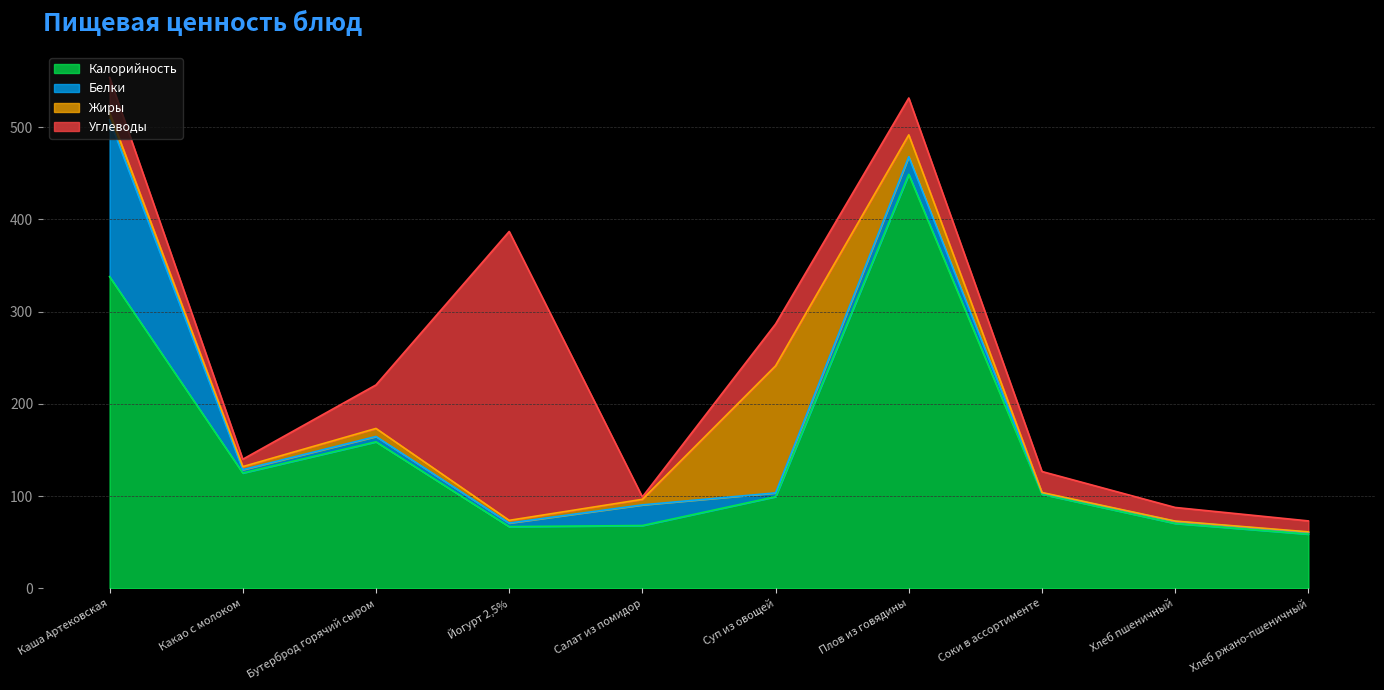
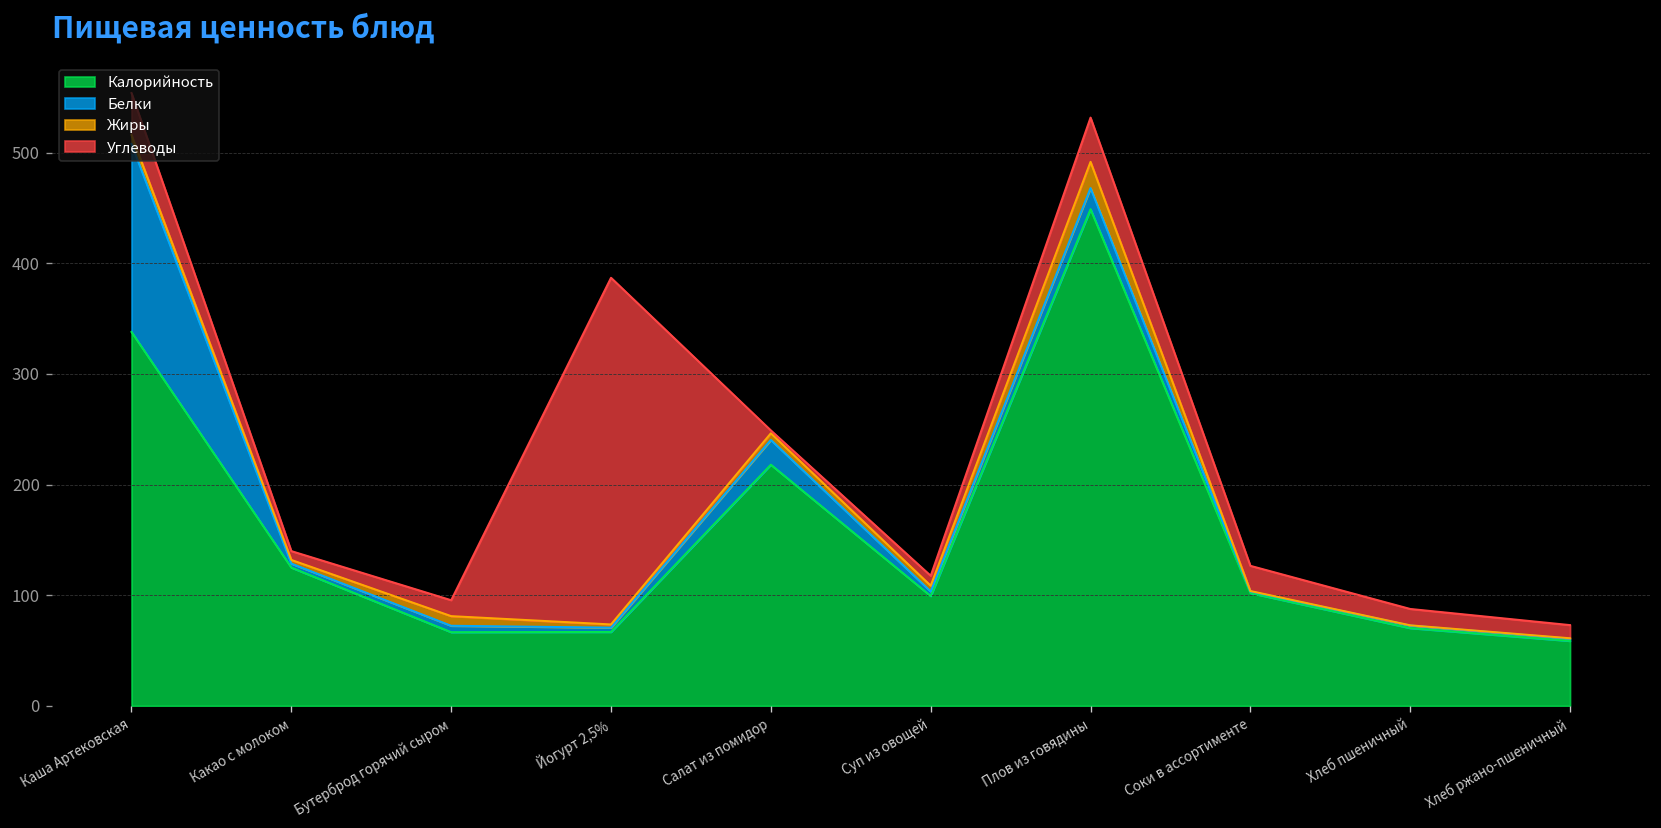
Калорийность, Бутерброд горячий сыром: 160 -> 70
Углеводы, Бутерброд горячий сыром: 50 -> 10
Калорийность, Салат из помидор: 70 -> 220
Жиры, Суп из овощей: 140 -> 10
Углеводы, Суп из овощей: 50 -> 10
